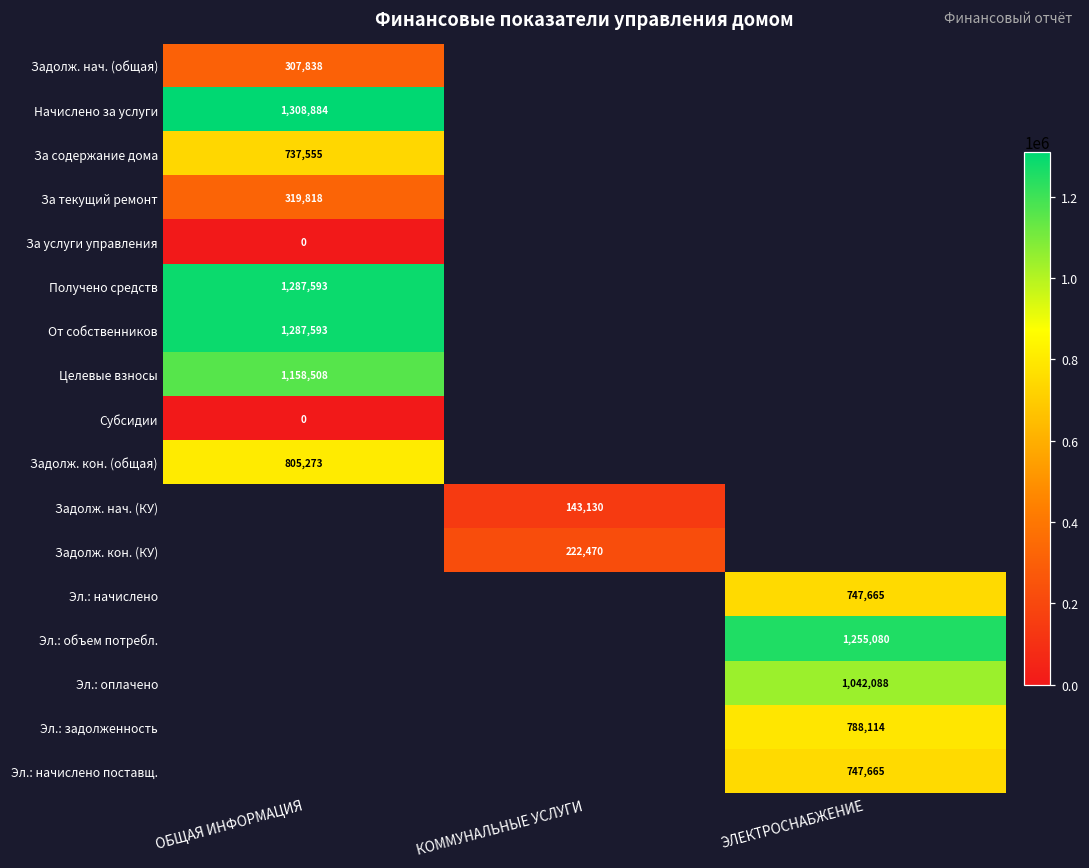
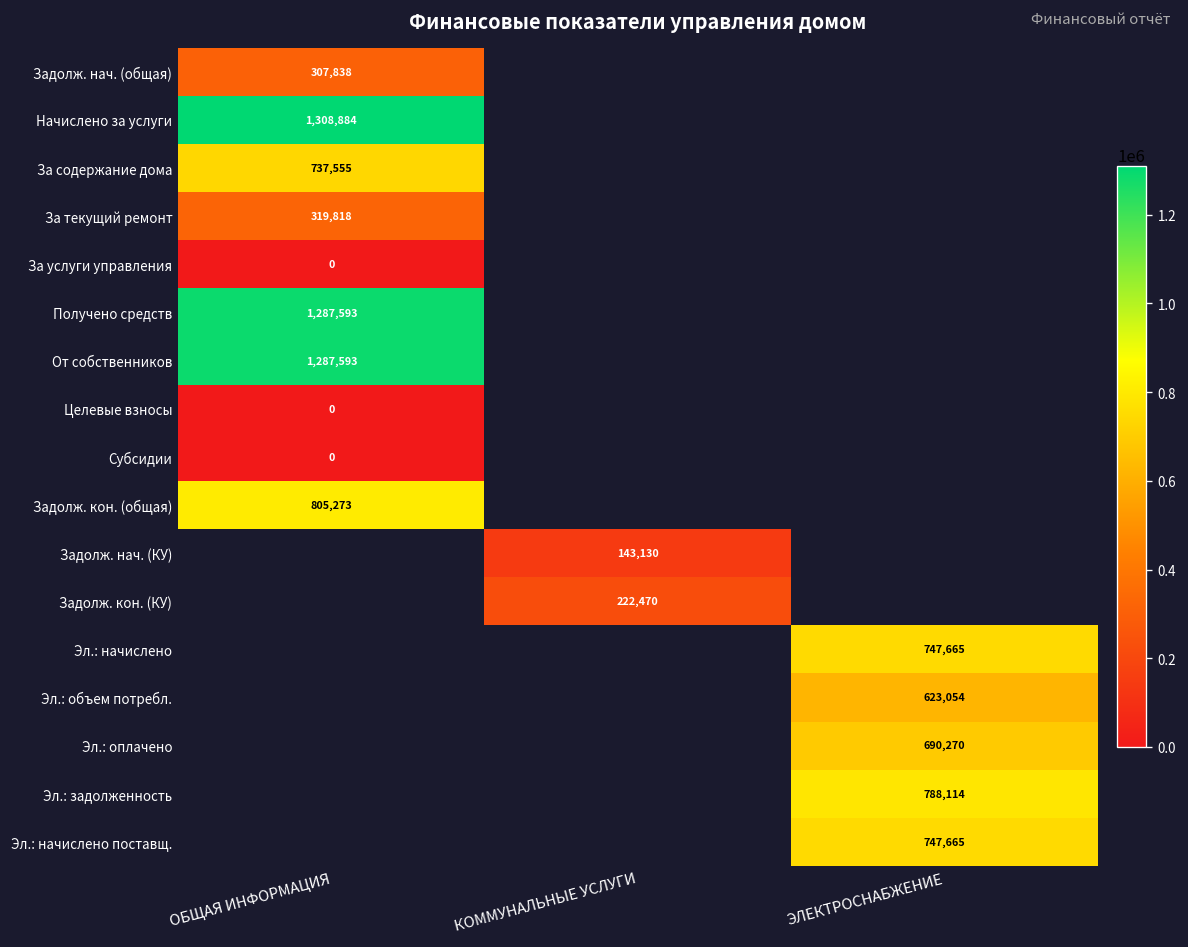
Целевые взносы, ОБЩАЯ ИНФОРМАЦИЯ: 1,158,508 -> 0
Эл.: объем потребл., ЭЛЕКТРОСНАБЖЕНИЕ: 1,255,080 -> 623,054
Эл.: оплачено, ЭЛЕКТРОСНАБЖЕНИЕ: 1,042,088 -> 690,270
